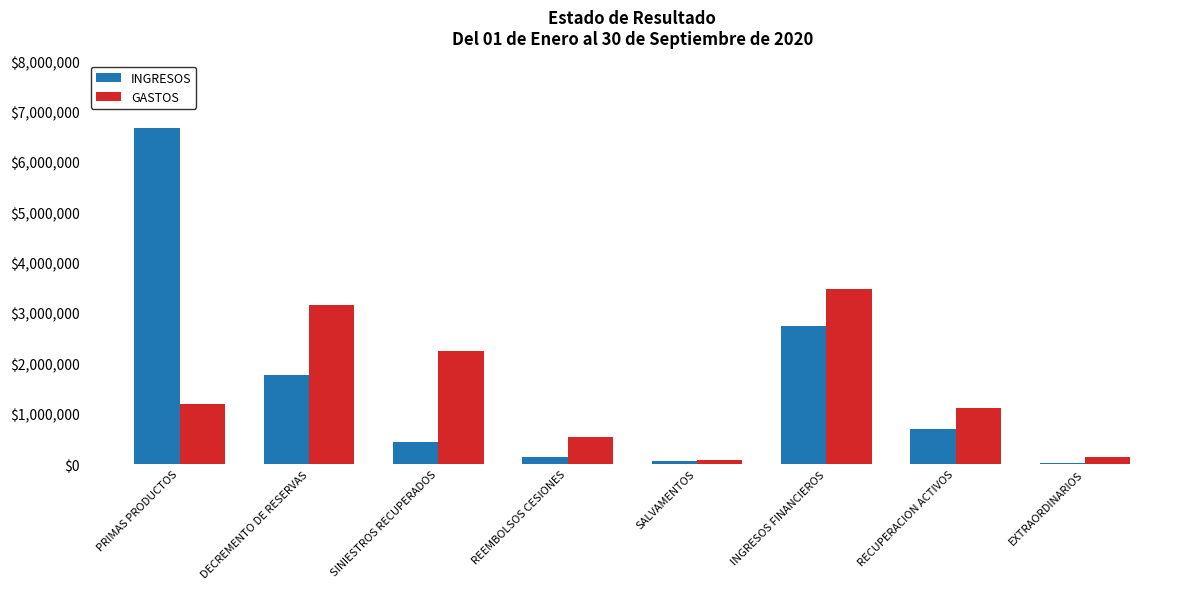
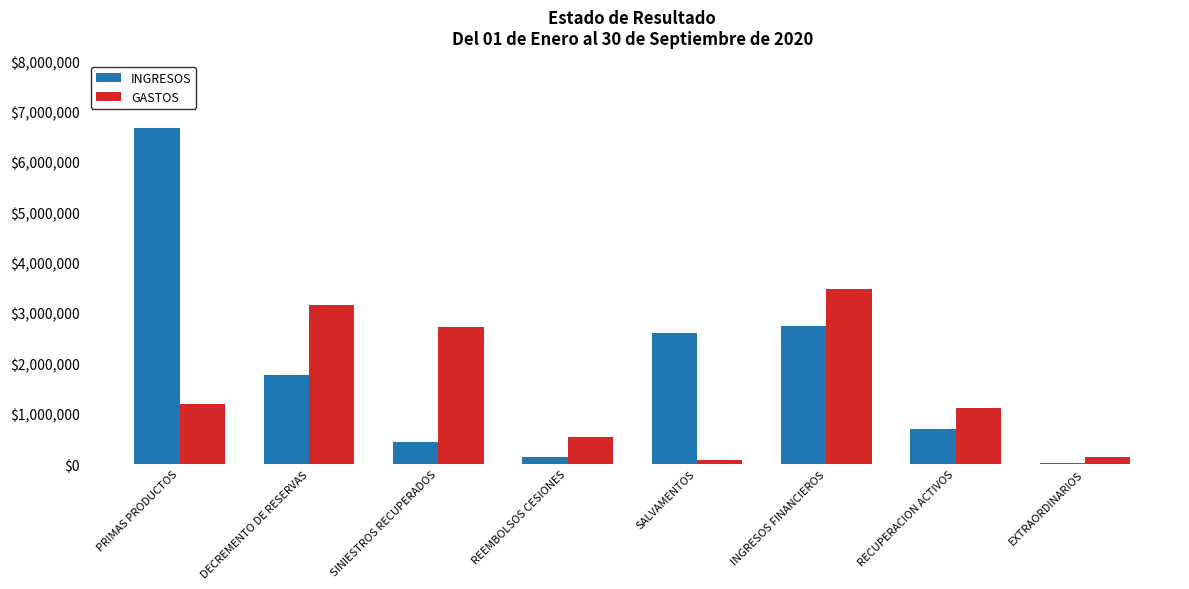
GASTOS, SINIESTROS RECUPERADOS: $2,300,000 -> $2,700,000
INGRESOS, SALVAMENTOS: $100,000 -> $2,600,000
